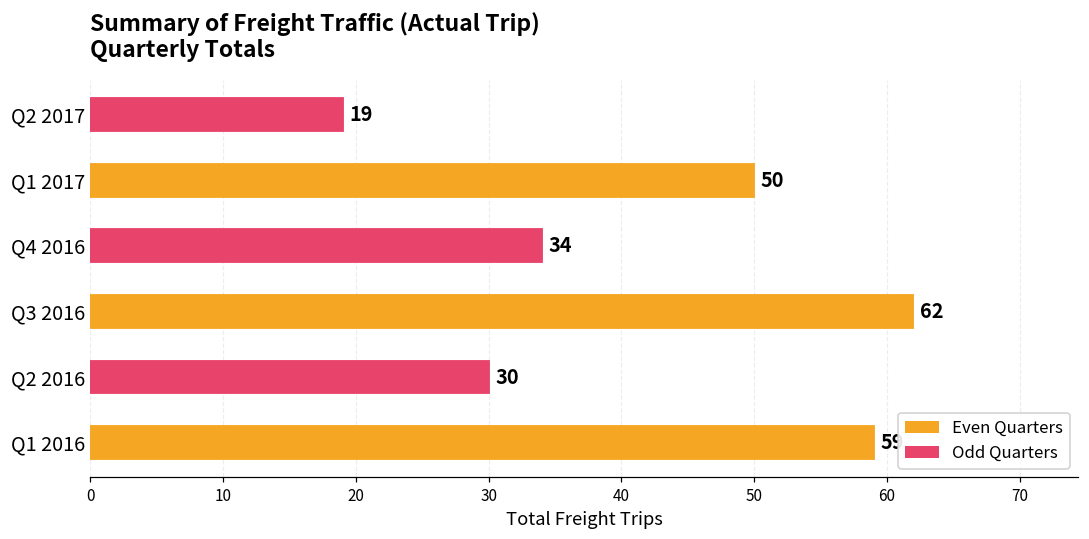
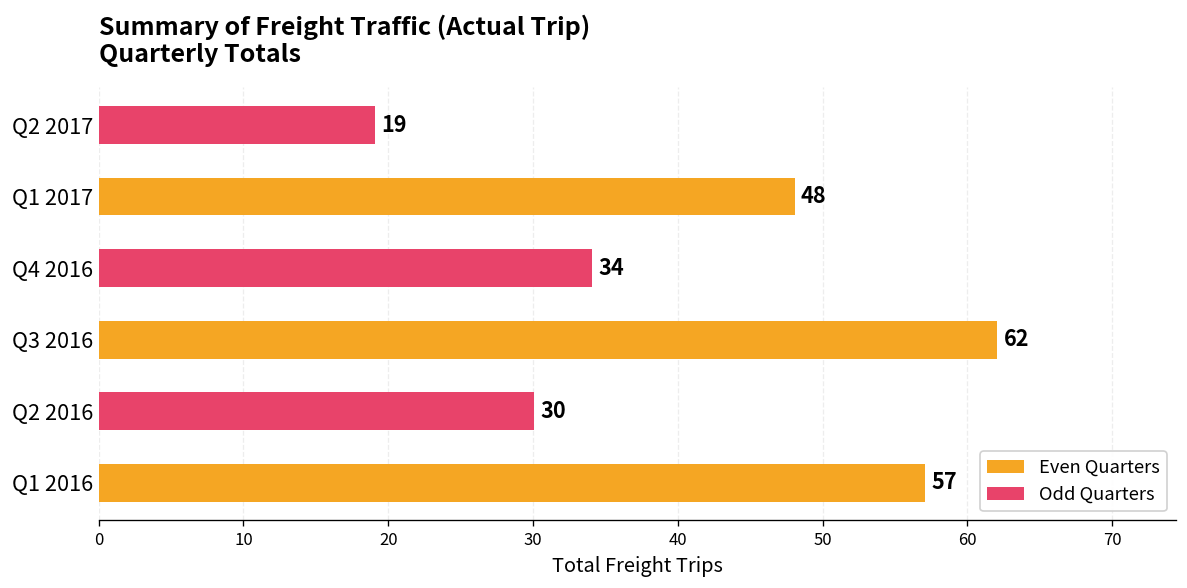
Q1 2017: 50 -> 48
Q1 2016: 59 -> 57
